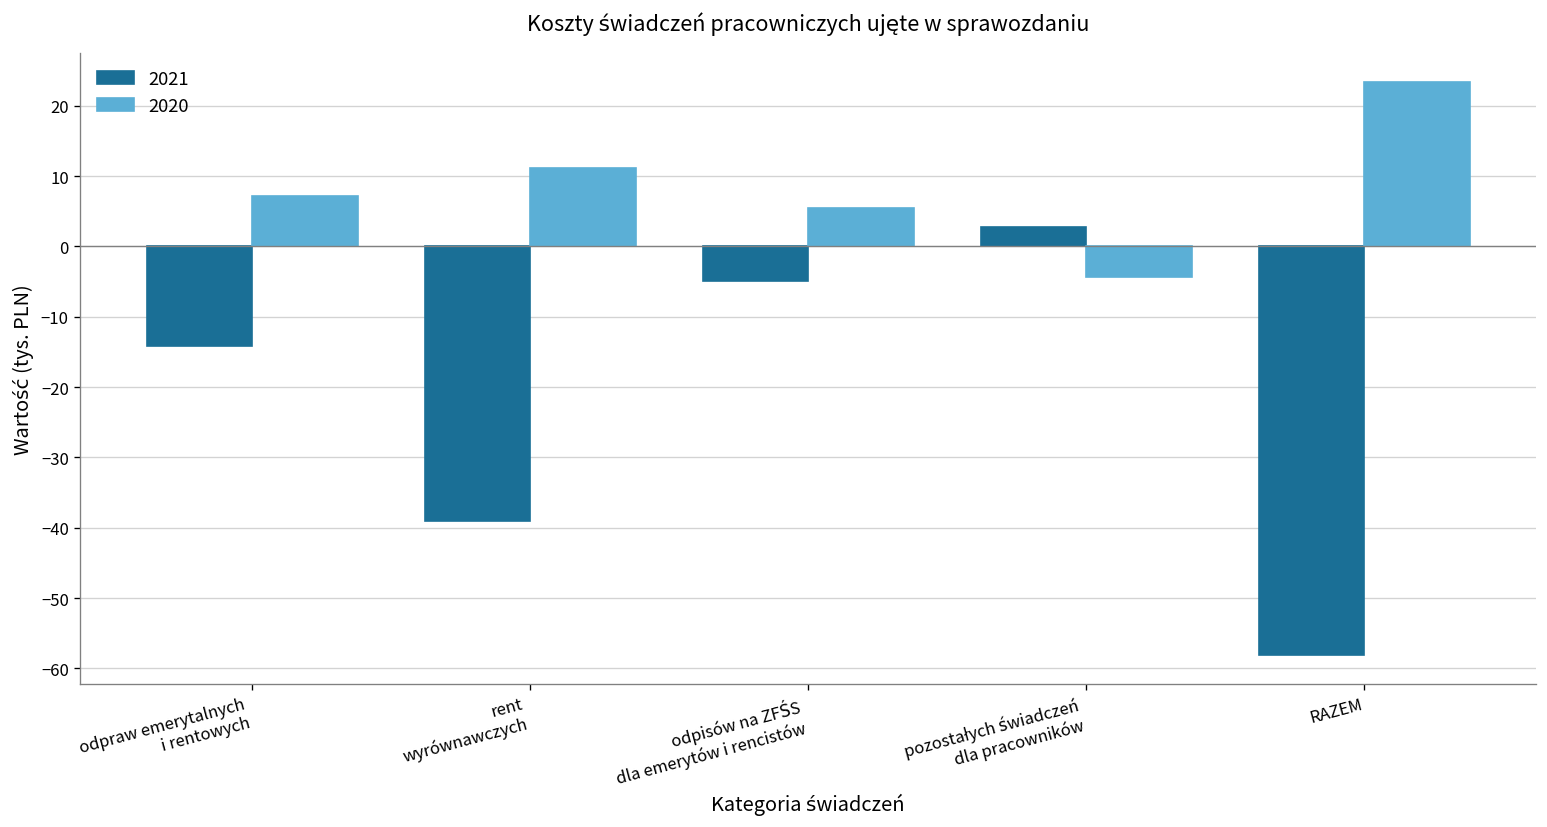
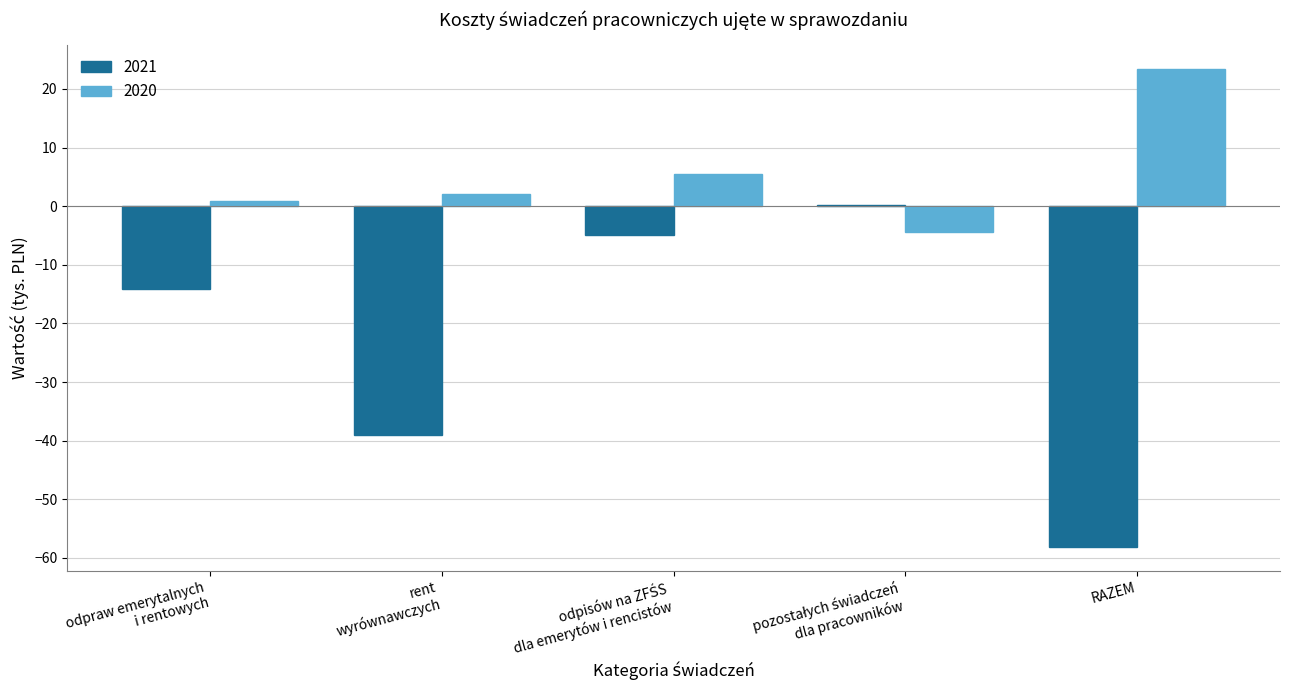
2020, odpraw emerytalnych i rentowych: 7 -> 1
2020, rent wyrównawczych: 11 -> 2
2021, pozostałych świadczeń dla pracowników: 3 -> 0
